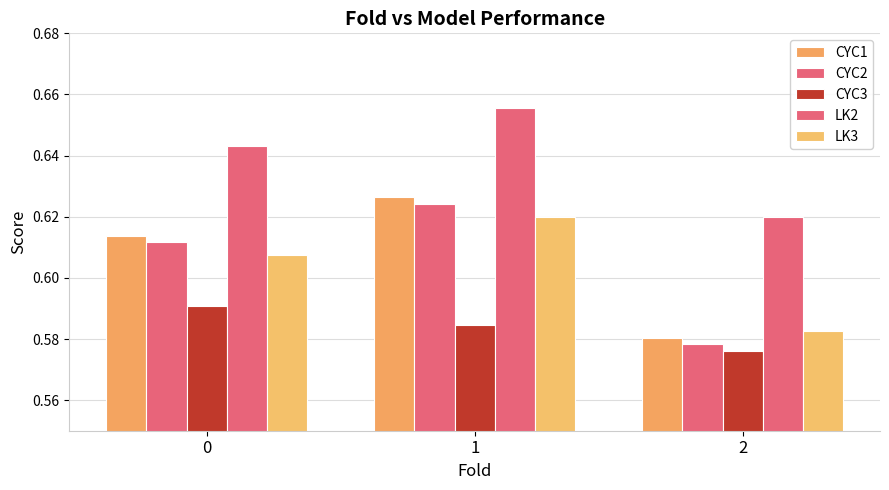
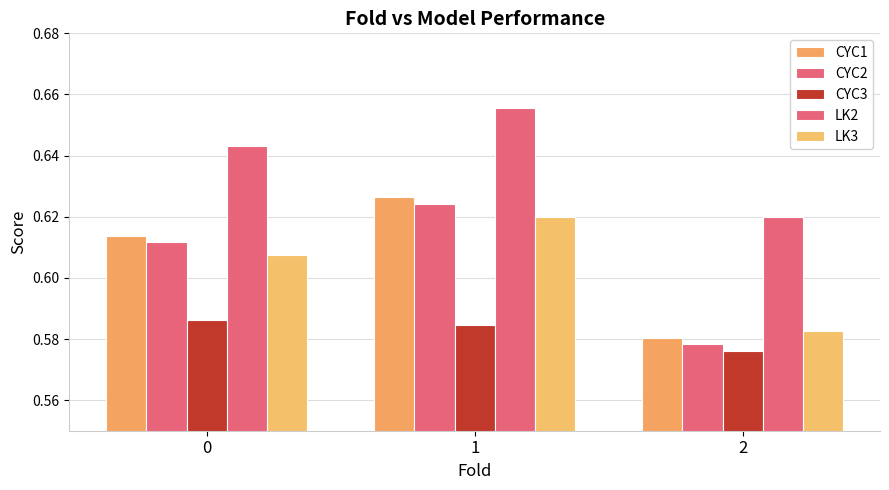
CYC3, 0: 0.591 -> 0.586
